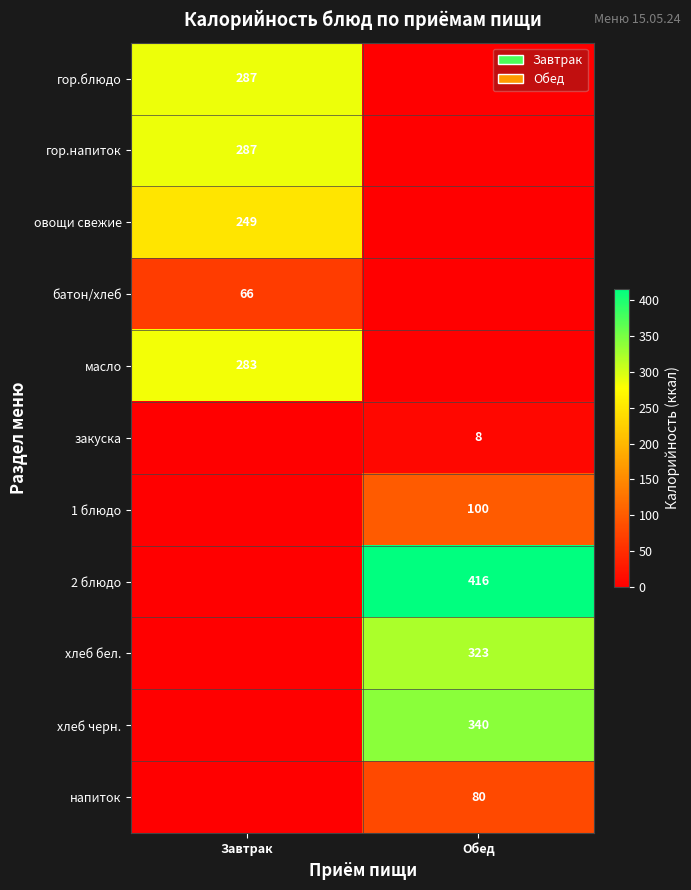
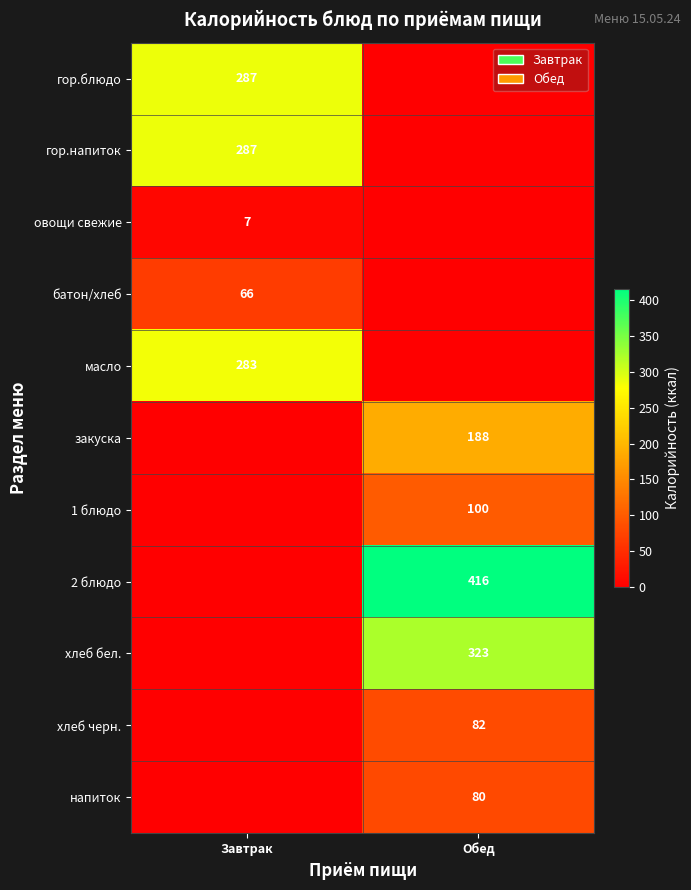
овощи свежие, Завтрак: 249 -> 7
закуска, Обед: 8 -> 188
хлеб черн., Обед: 340 -> 82
